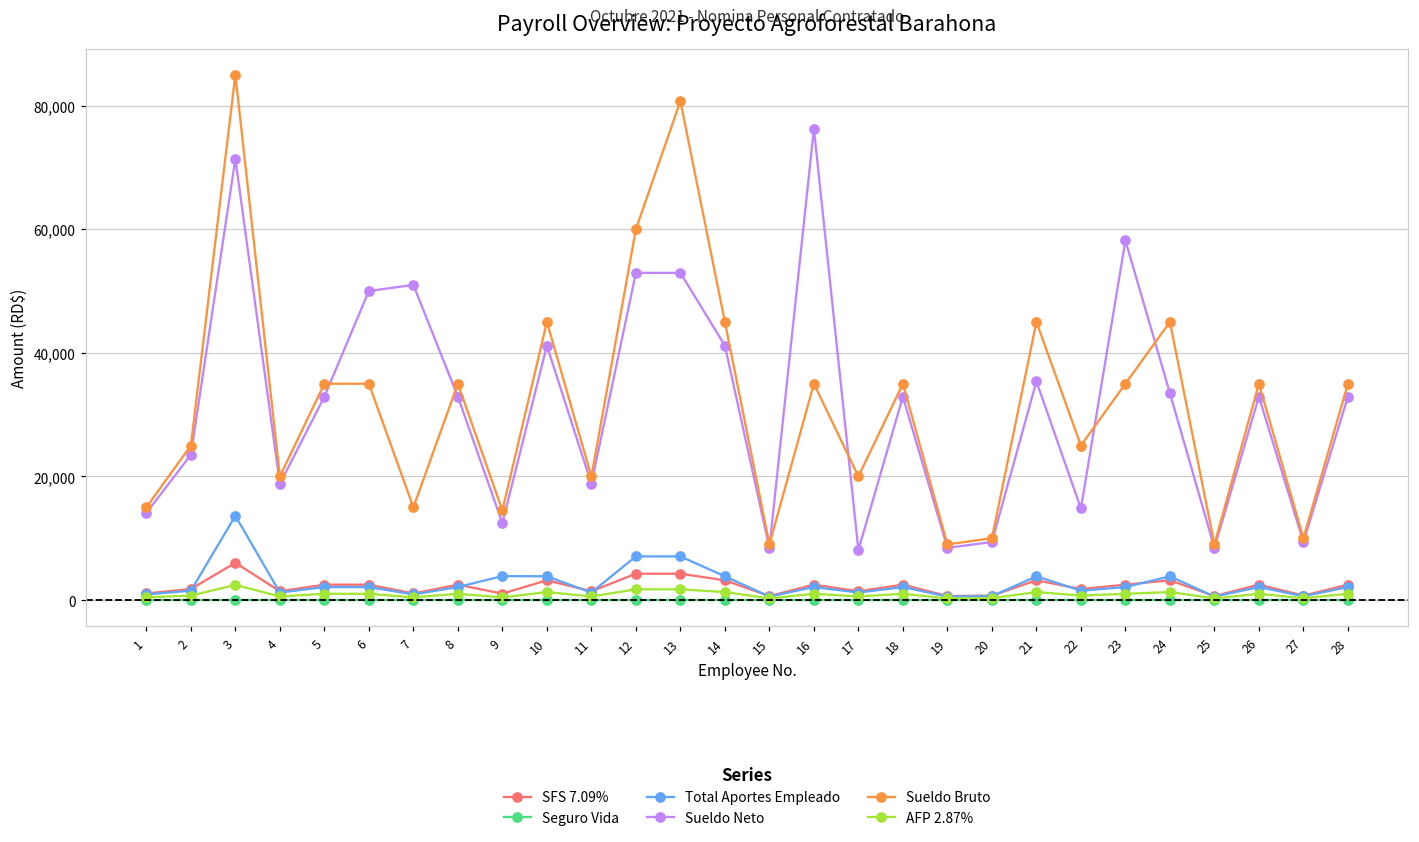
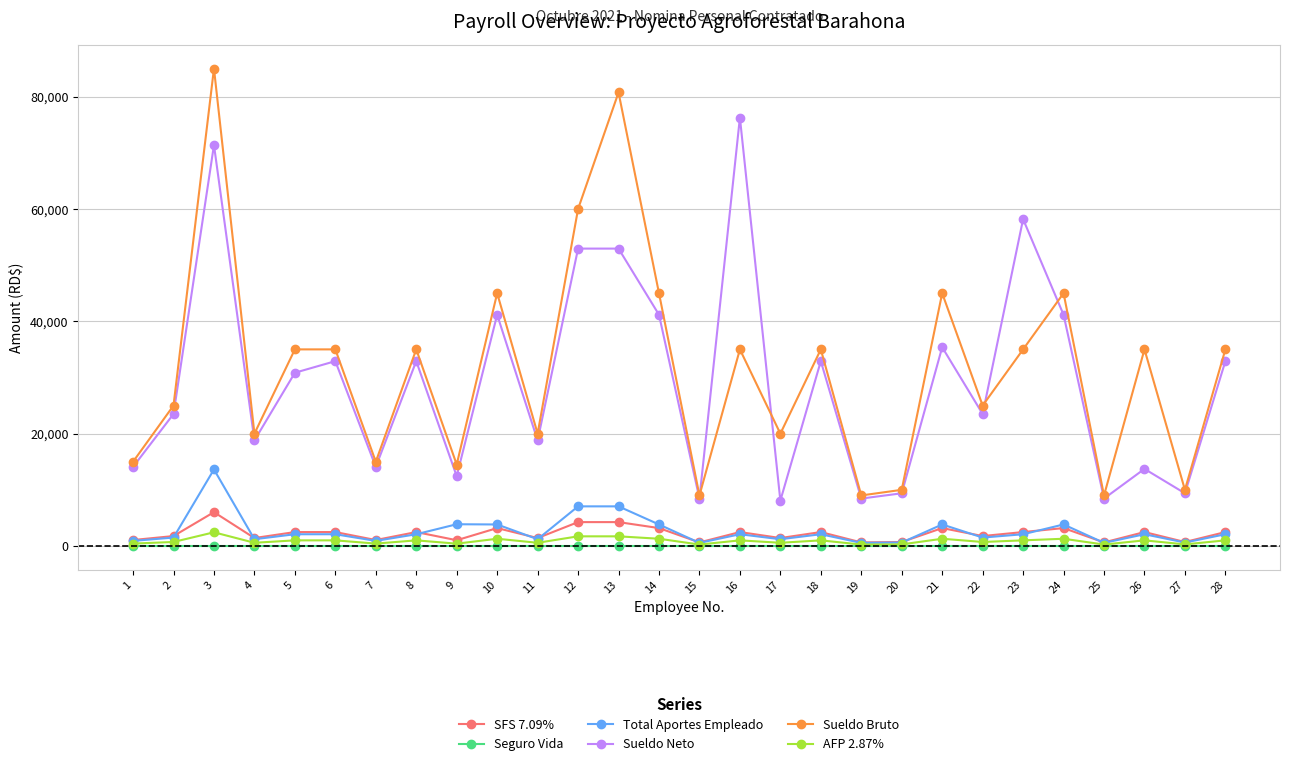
Sueldo Neto, 5: 33,000 -> 31,000
Sueldo Neto, 6: 50,000 -> 33,000
Sueldo Neto, 7: 51,000 -> 14,000
Sueldo Neto, 22: 15,000 -> 23,000
Sueldo Neto, 24: 33,000 -> 41,000
Sueldo Neto, 26: 33,000 -> 14,000
